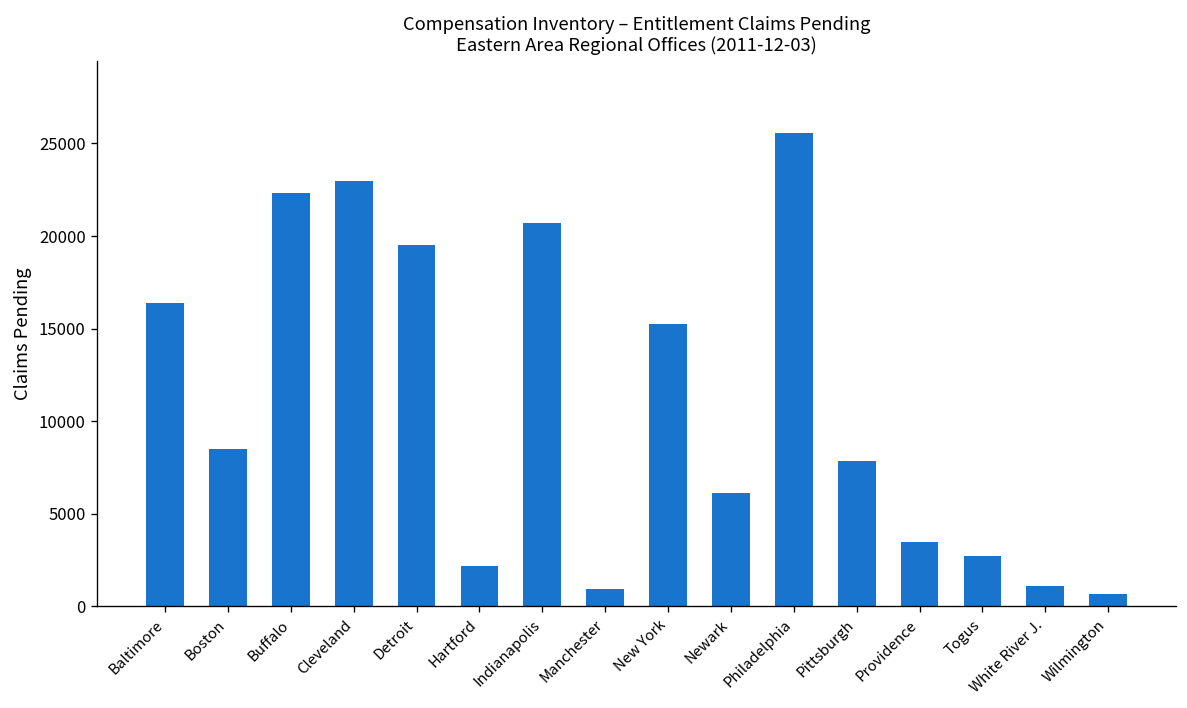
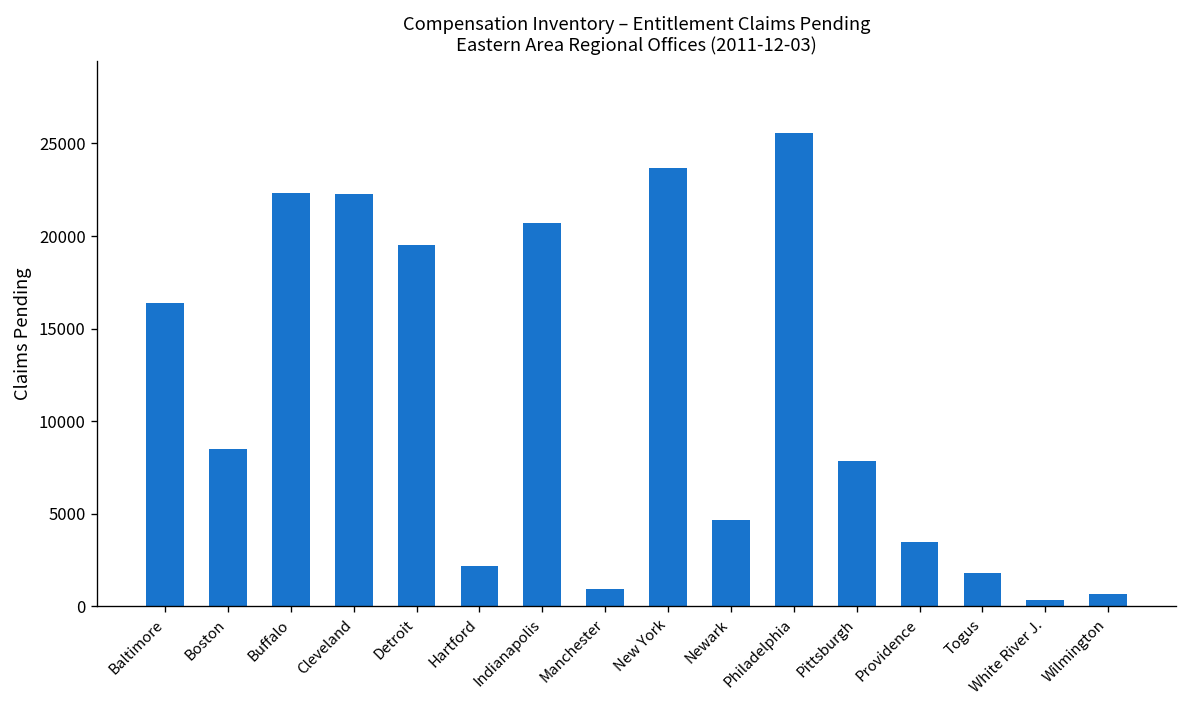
Cleveland: 23000 -> 22200
New York: 15300 -> 23700
Newark: 6100 -> 4600
Togus: 2700 -> 1800
White River J.: 1100 -> 300
